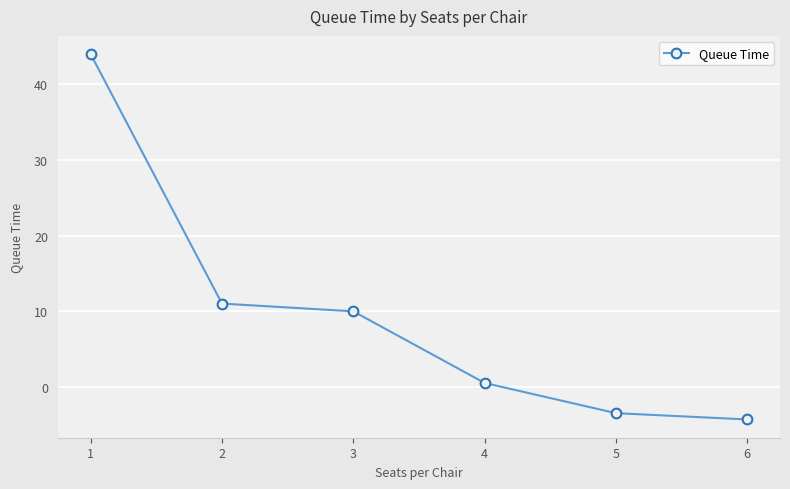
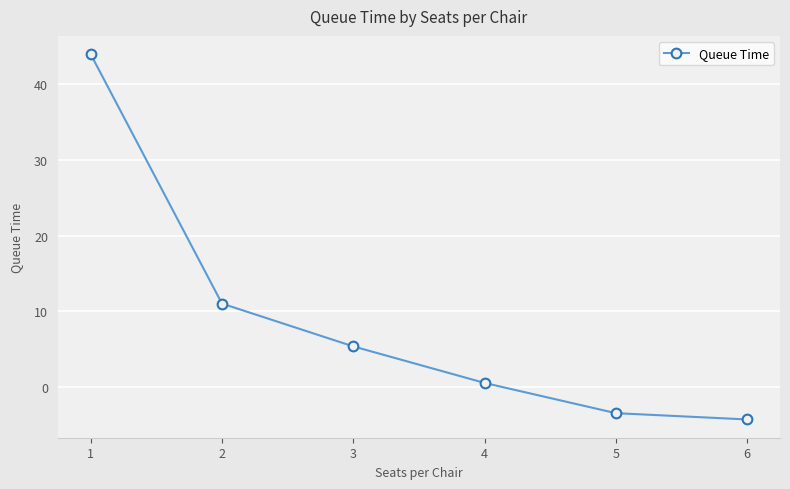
3: 10 -> 5
